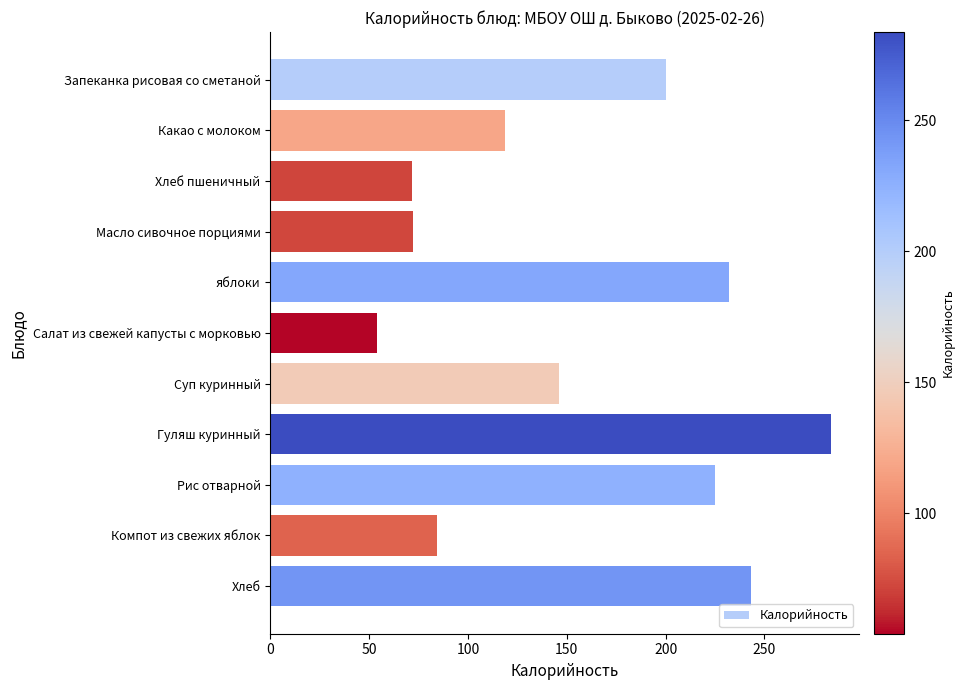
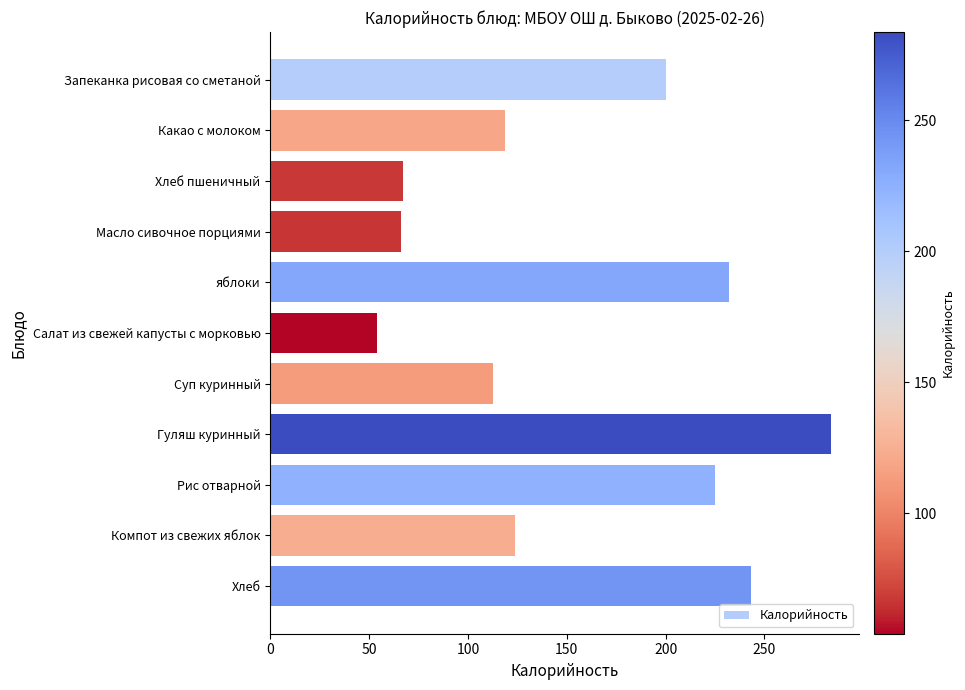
Хлеб пшеничный: 72 -> 67
Масло сивочное порциями: 72 -> 66
Суп куринный: 146 -> 112
Компот из свежих яблок: 84 -> 124
